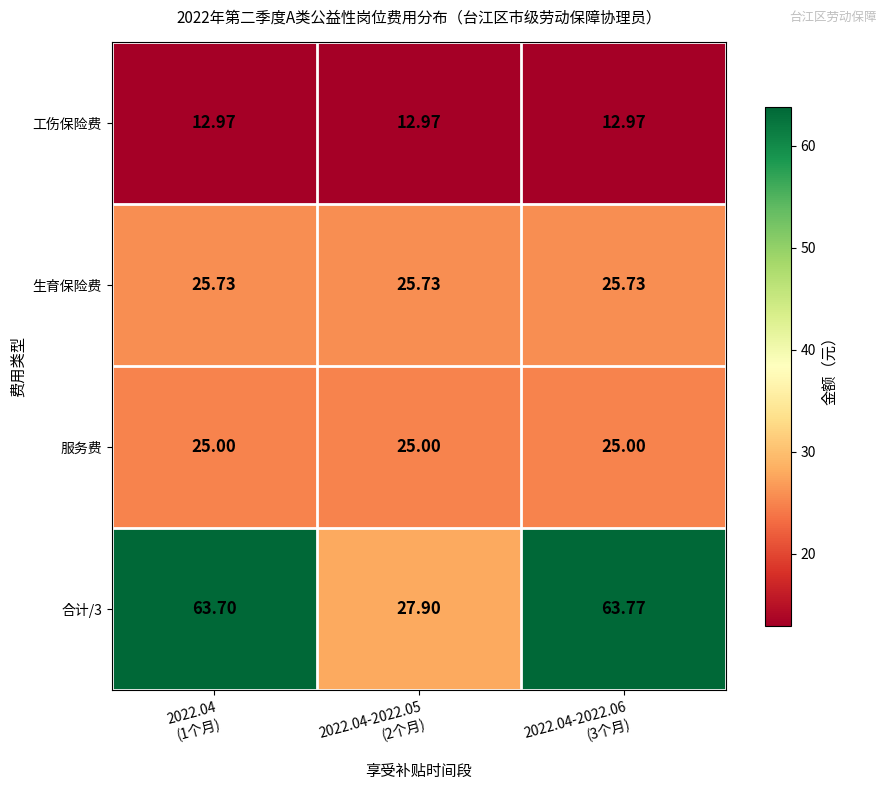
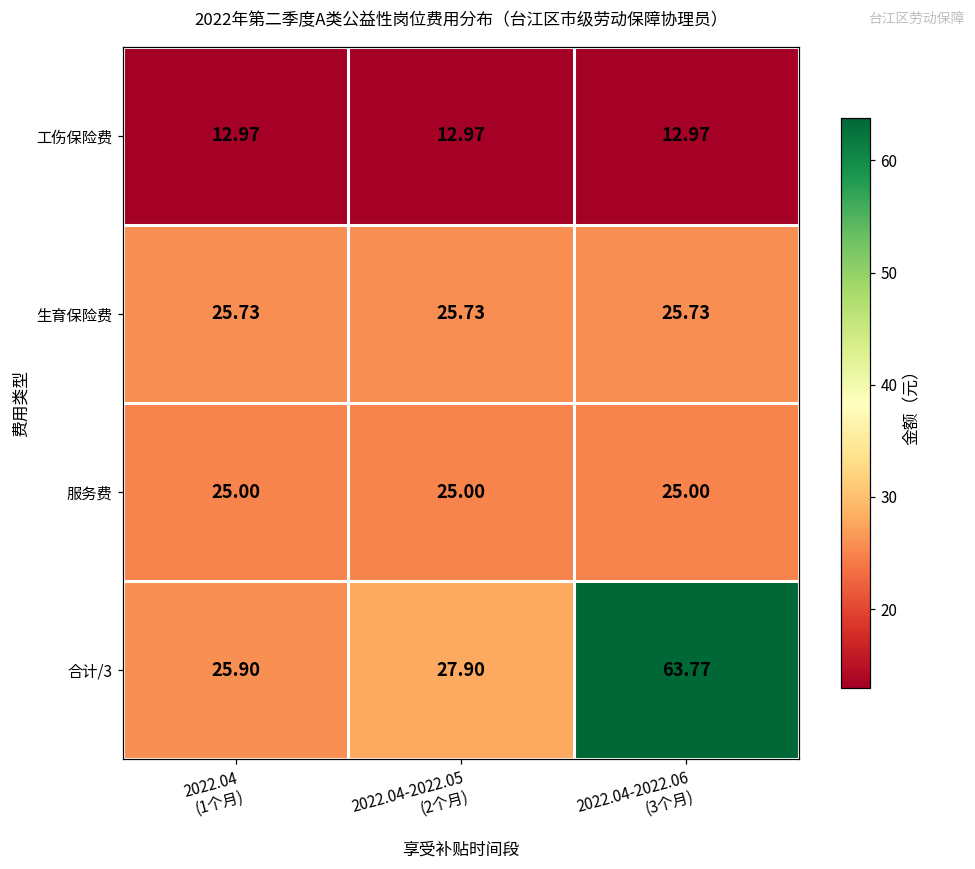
合计/3, 2022.04 (1个月): 63.70 -> 25.90
